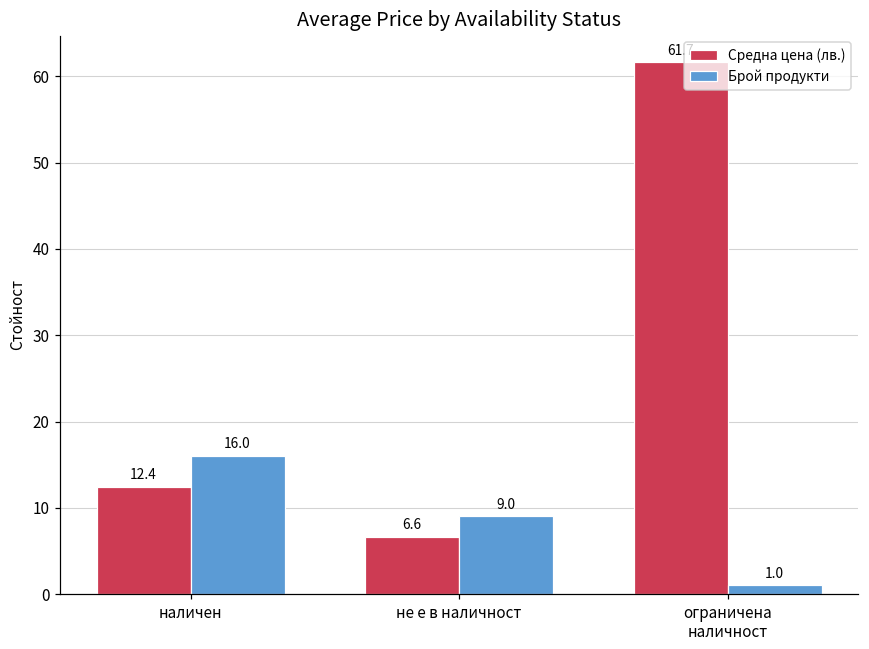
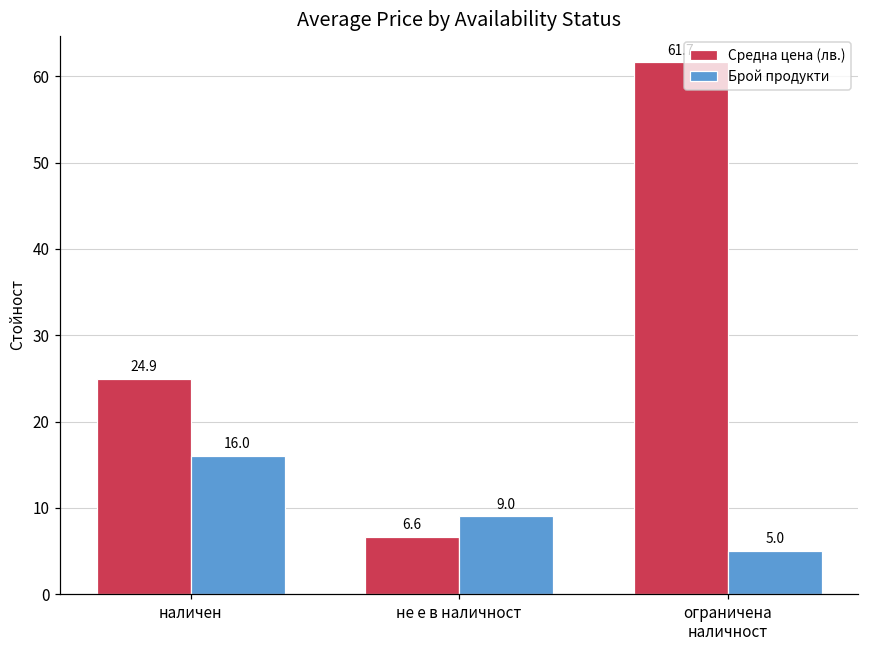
Средна цена (лв.), наличен: 12.4 -> 24.9
Брой продукти, ограничена наличност: 1.0 -> 5.0
